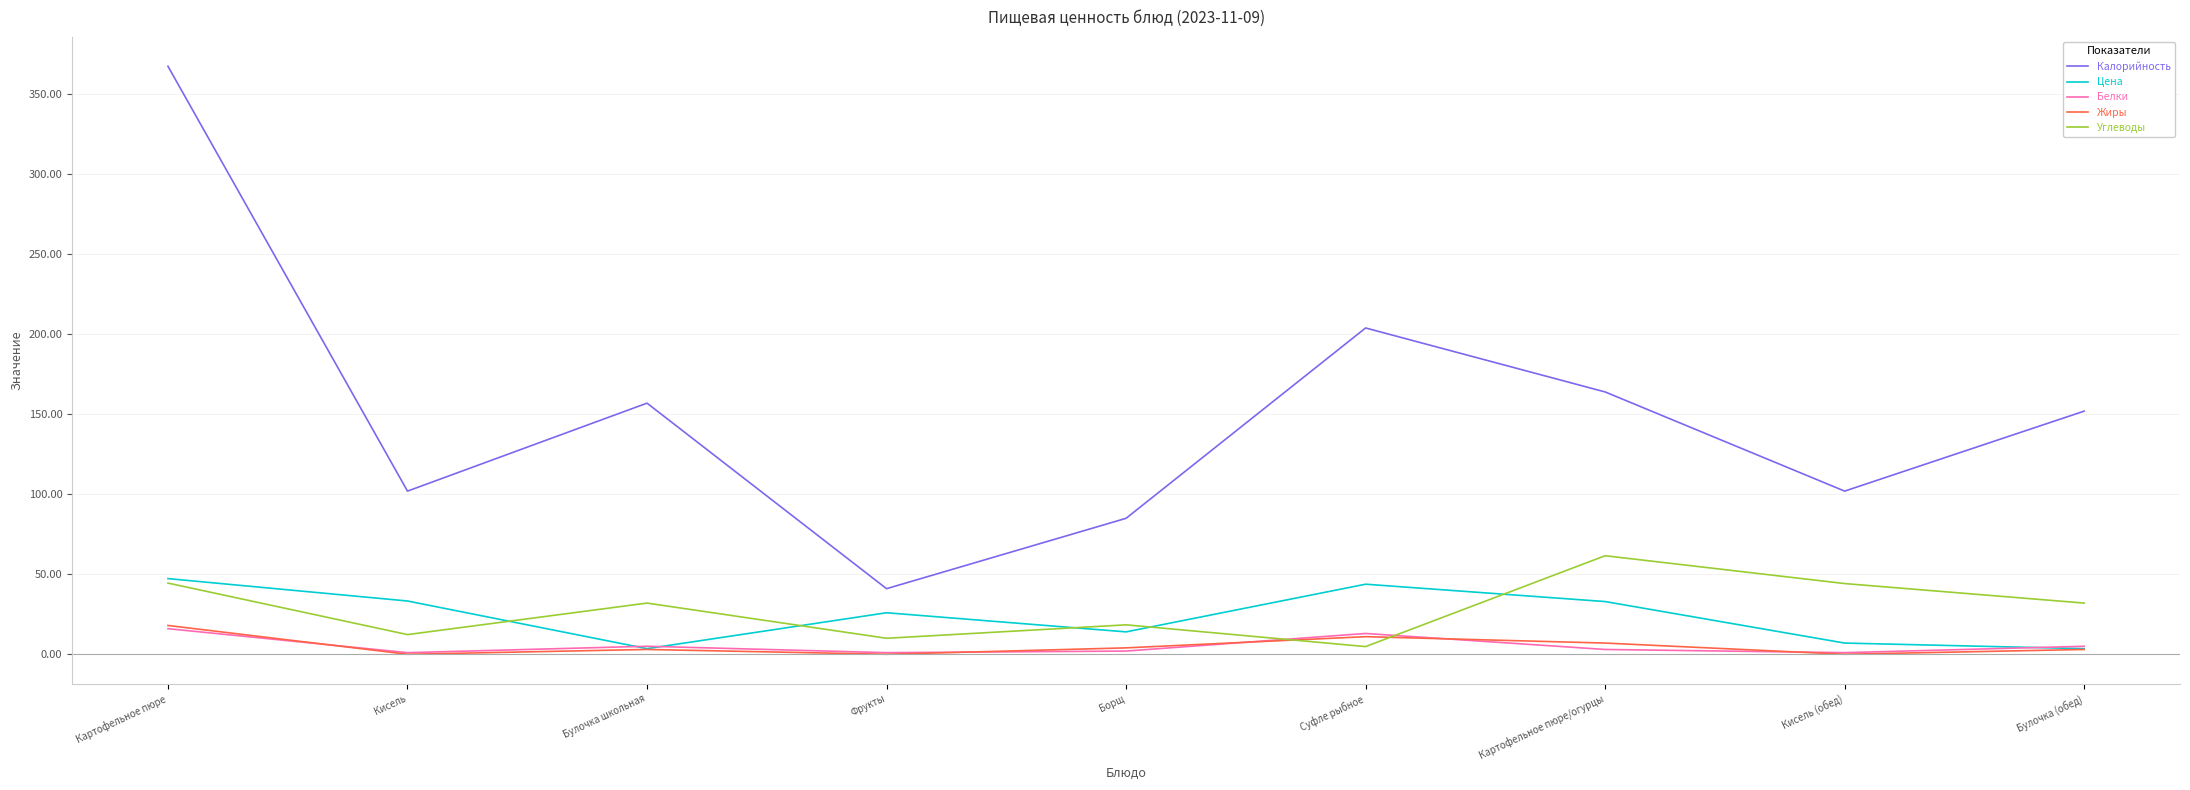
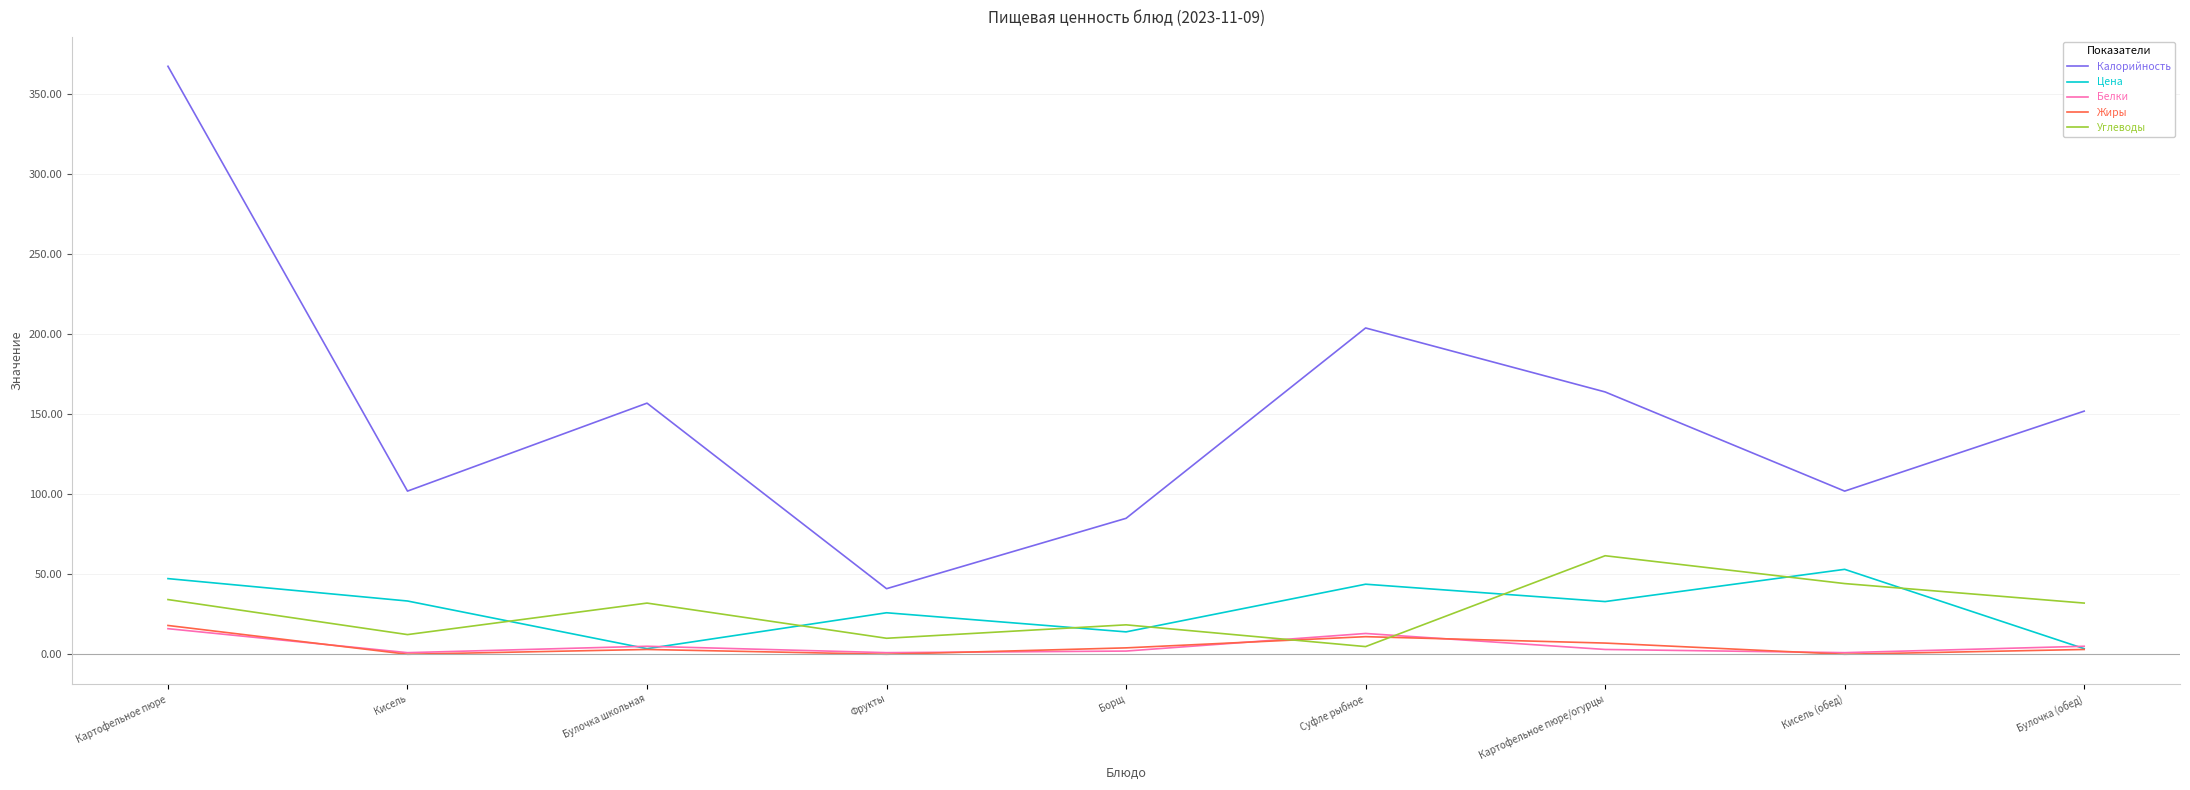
Углеводы, Картофельное пюре: 45 -> 34
Цена, Кисель (обед): 7 -> 53
